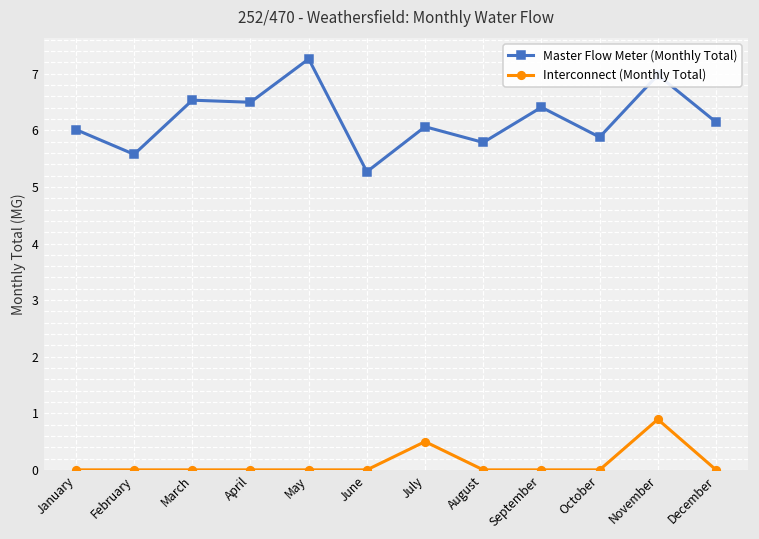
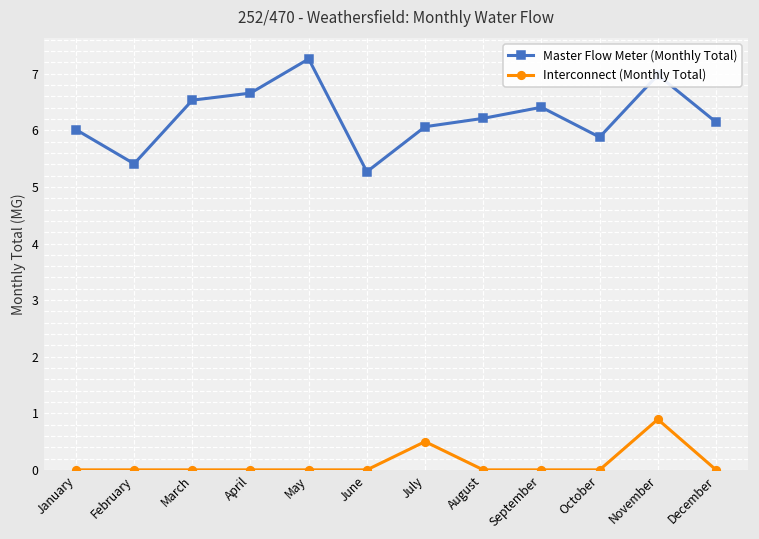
Master Flow Meter (Monthly Total), February: 5.6 -> 5.4
Master Flow Meter (Monthly Total), April: 6.5 -> 6.7
Master Flow Meter (Monthly Total), August: 5.8 -> 6.2
